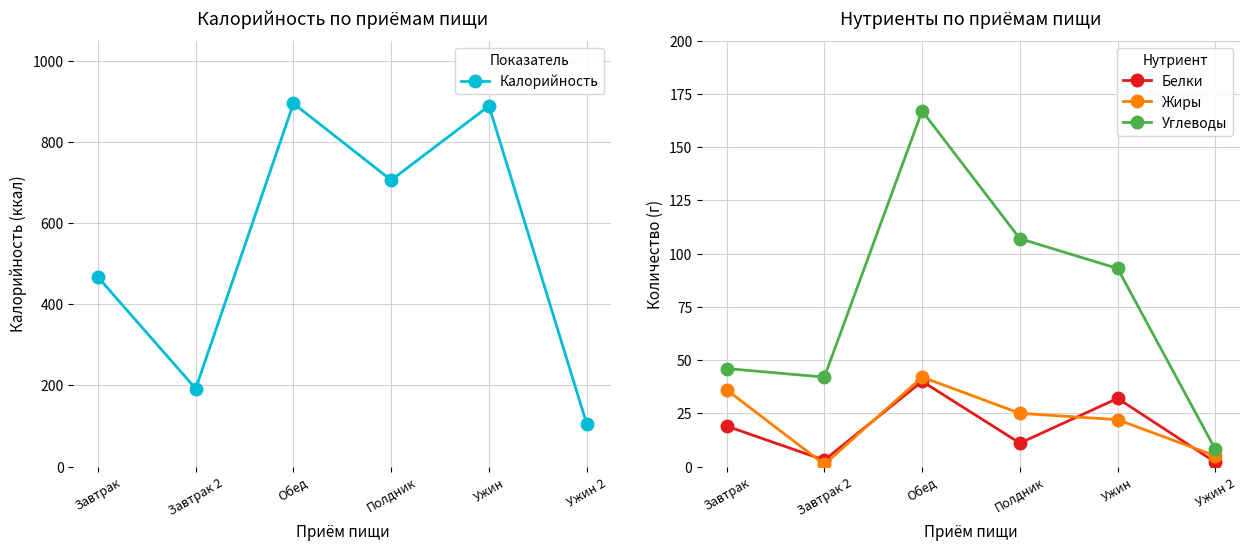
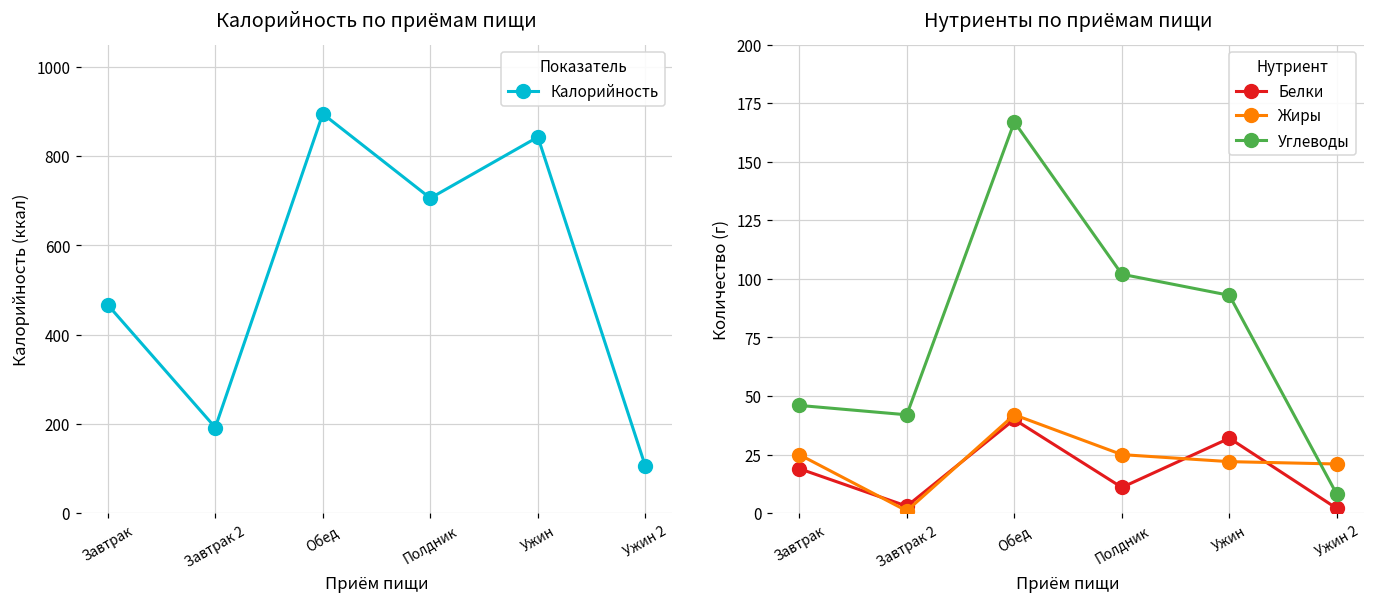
Калорийность по приёмам пищи, Ужин: 890 -> 840
Нутриенты по приёмам пищи, Жиры, Завтрак: 36 -> 25
Нутриенты по приёмам пищи, Углеводы, Полдник: 107 -> 102
Нутриенты по приёмам пищи, Жиры, Ужин 2: 5 -> 21
